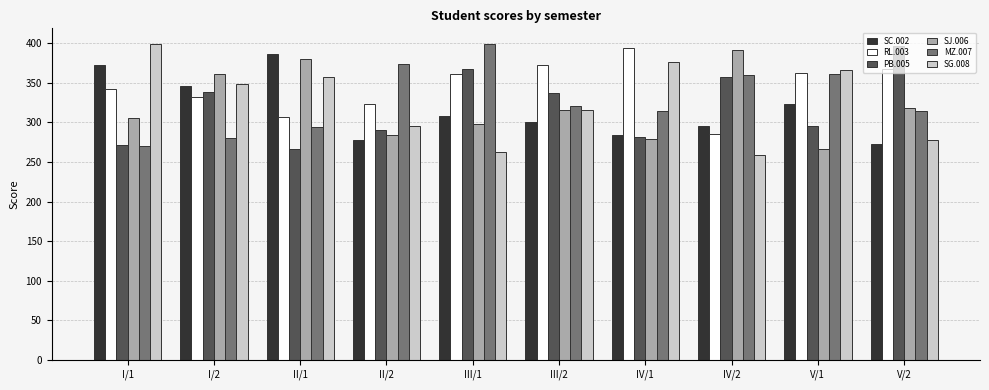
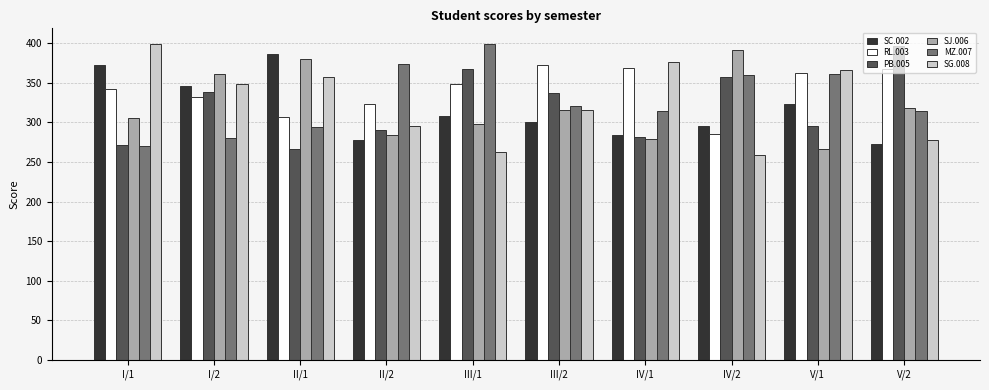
RL.003, III/1: 360 -> 350
RL.003, IV/1: 390 -> 370
